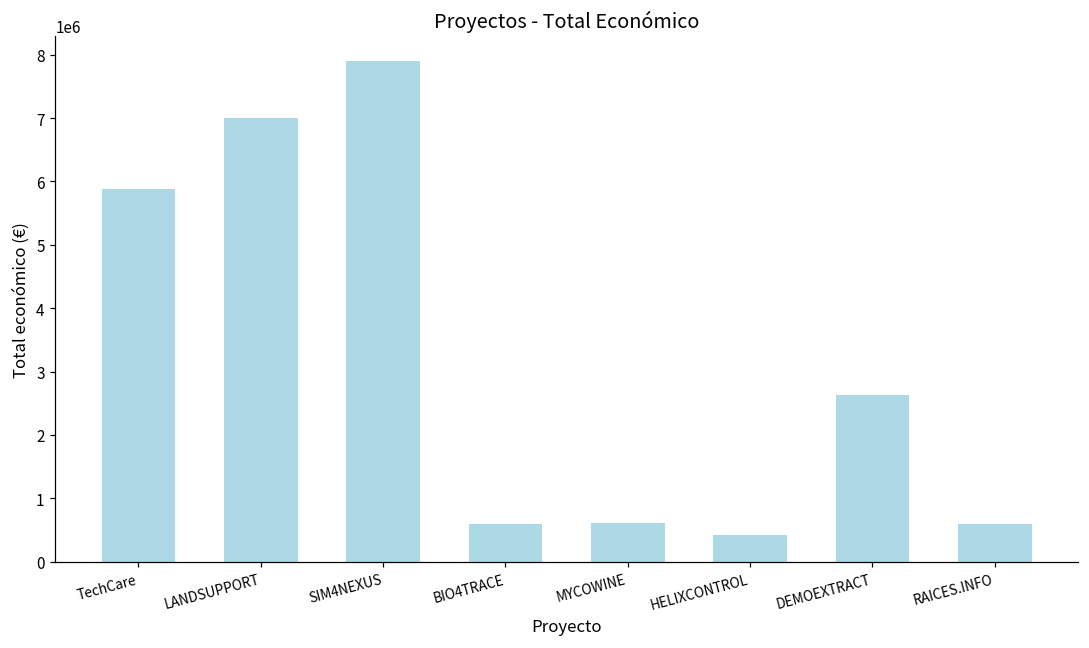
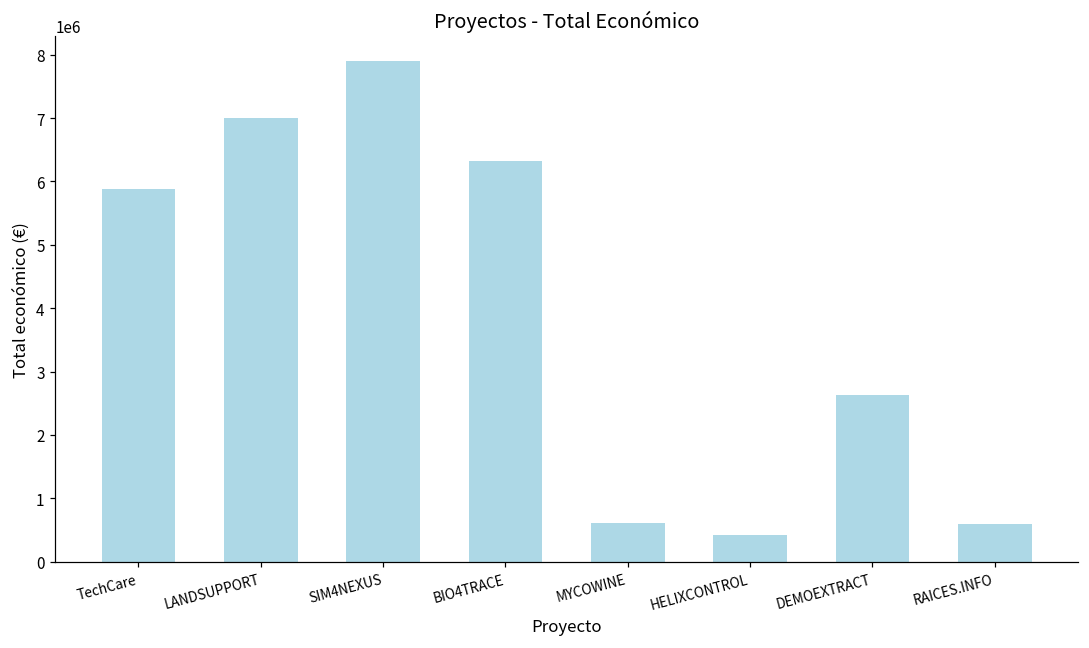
BIO4TRACE: 600000 -> 6300000
